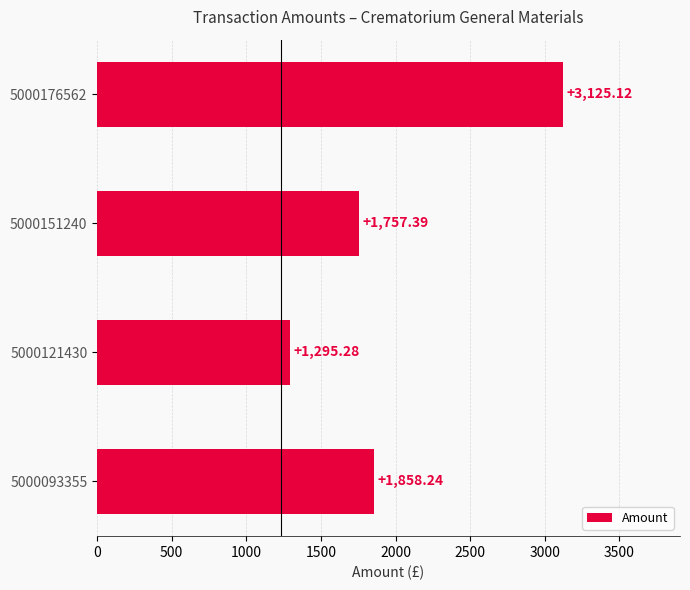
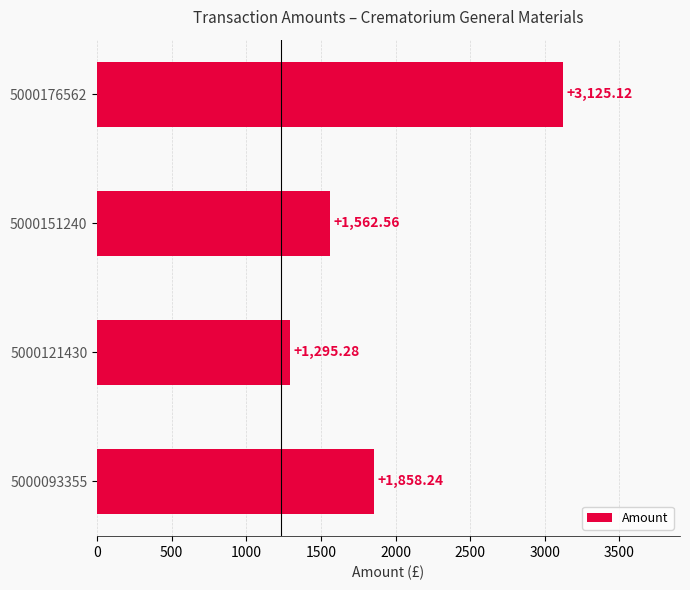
5000151240: +1,757.39 -> +1,562.56
